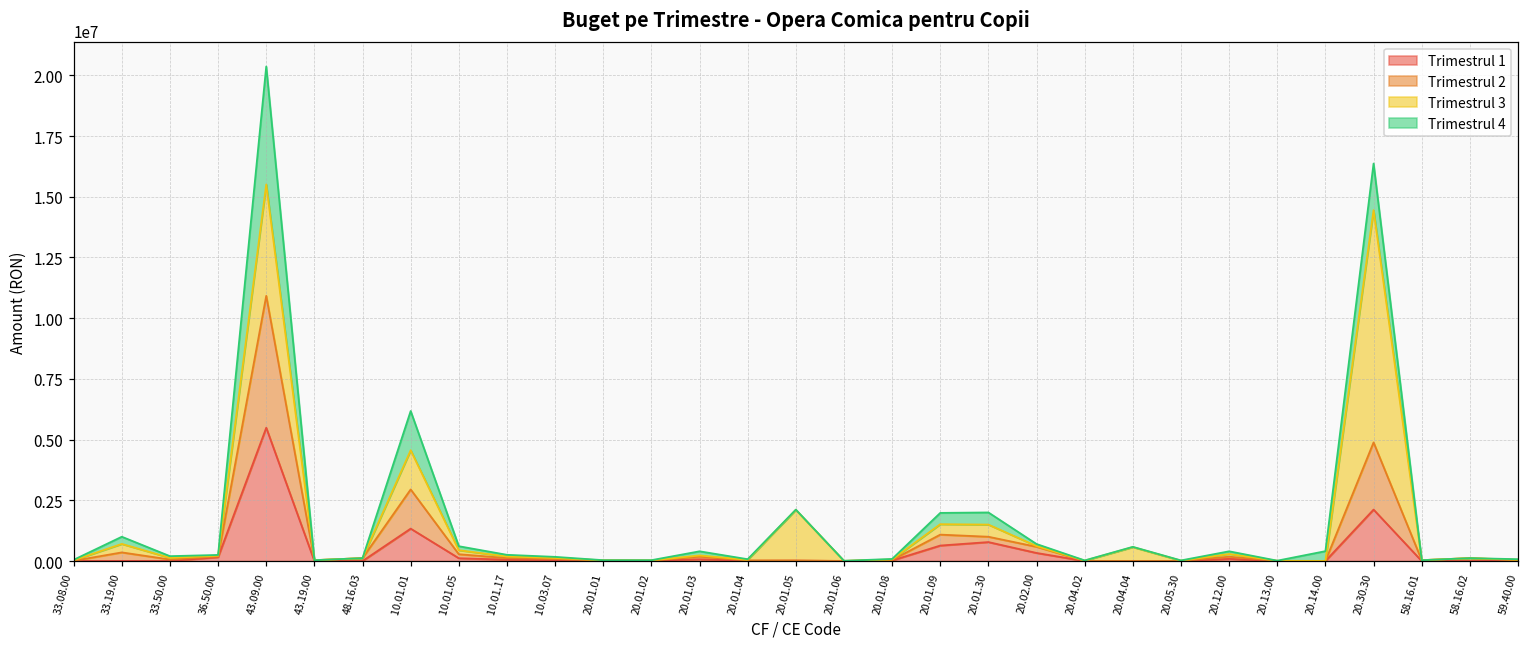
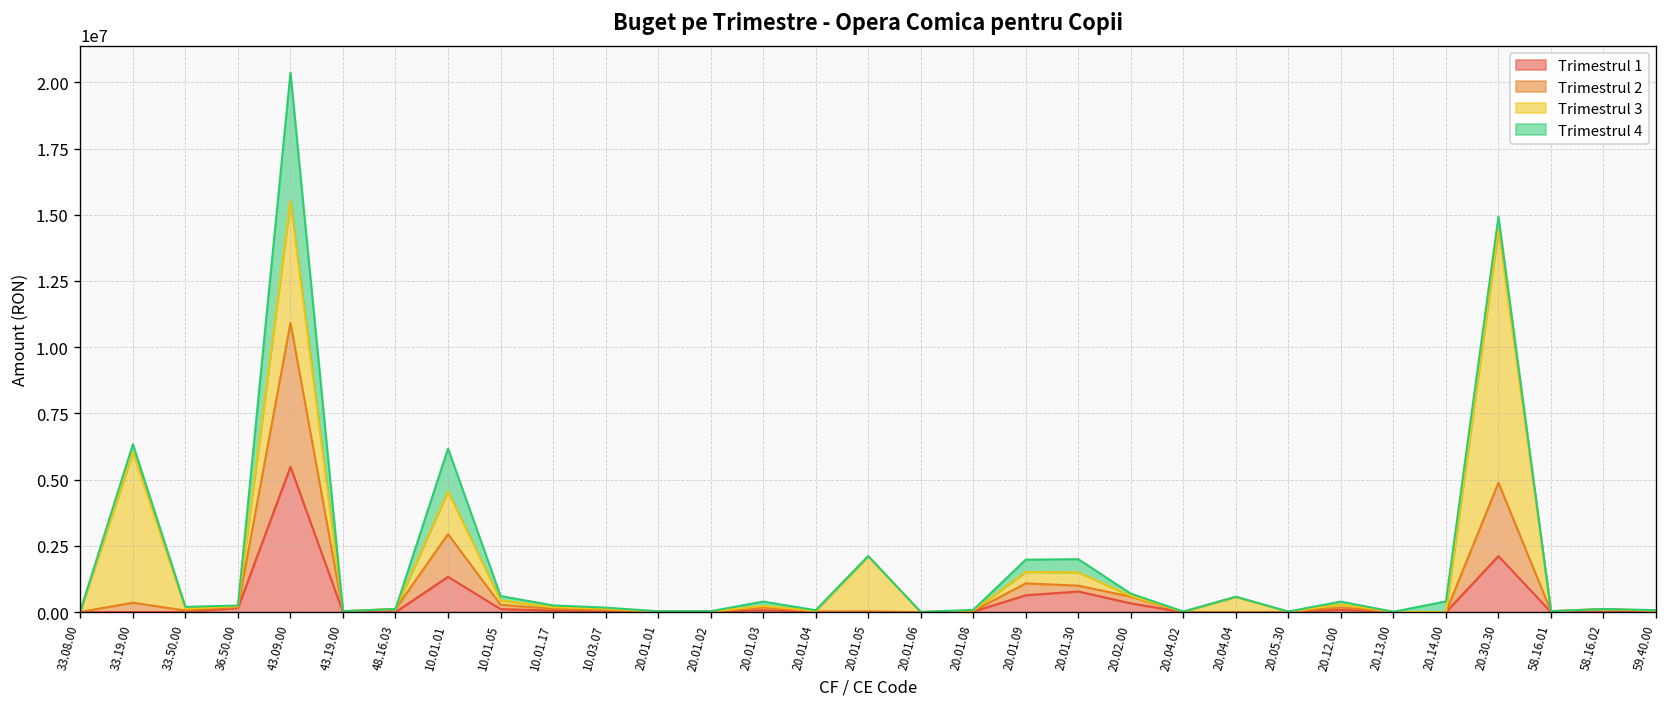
Trimestrul 3, 33.19.00: 400000 -> 5700000
Trimestrul 4, 20.30.30: 1900000 -> 500000
